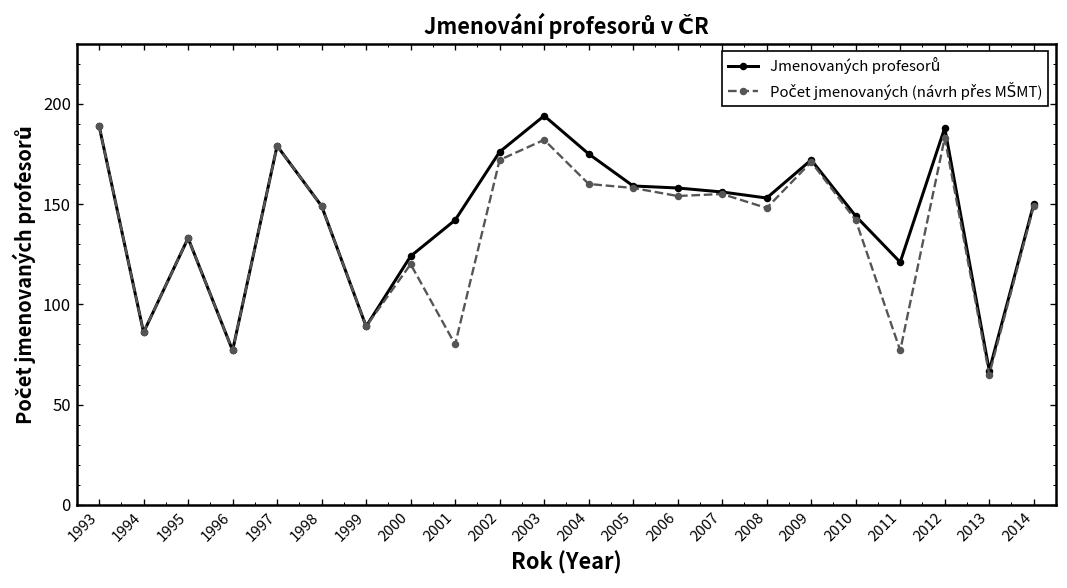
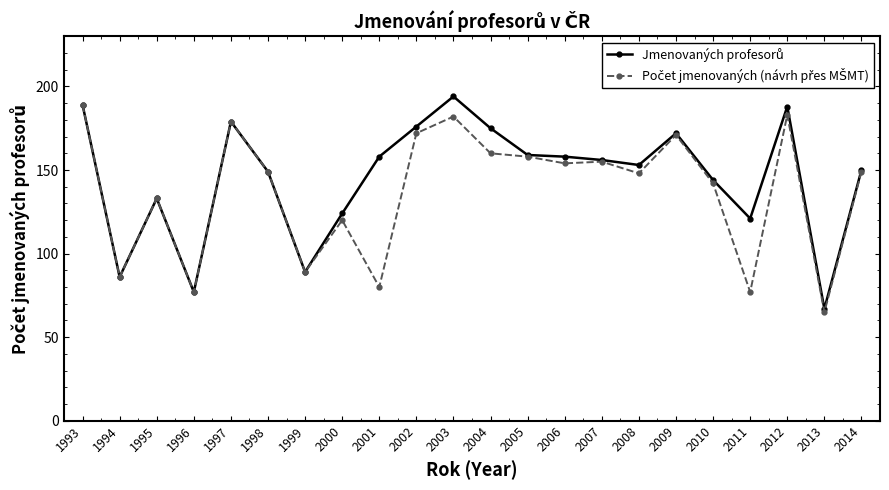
Jmenovaných profesorů, 2001: 142 -> 158
